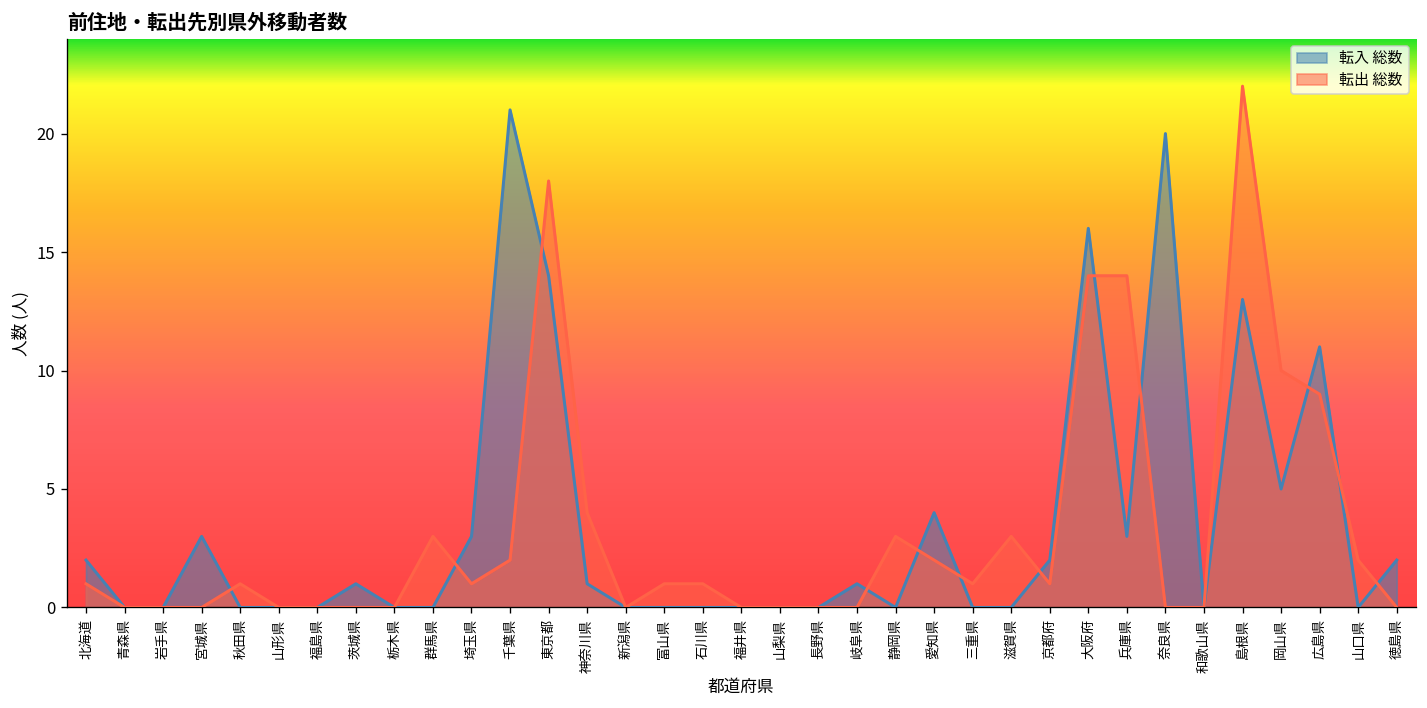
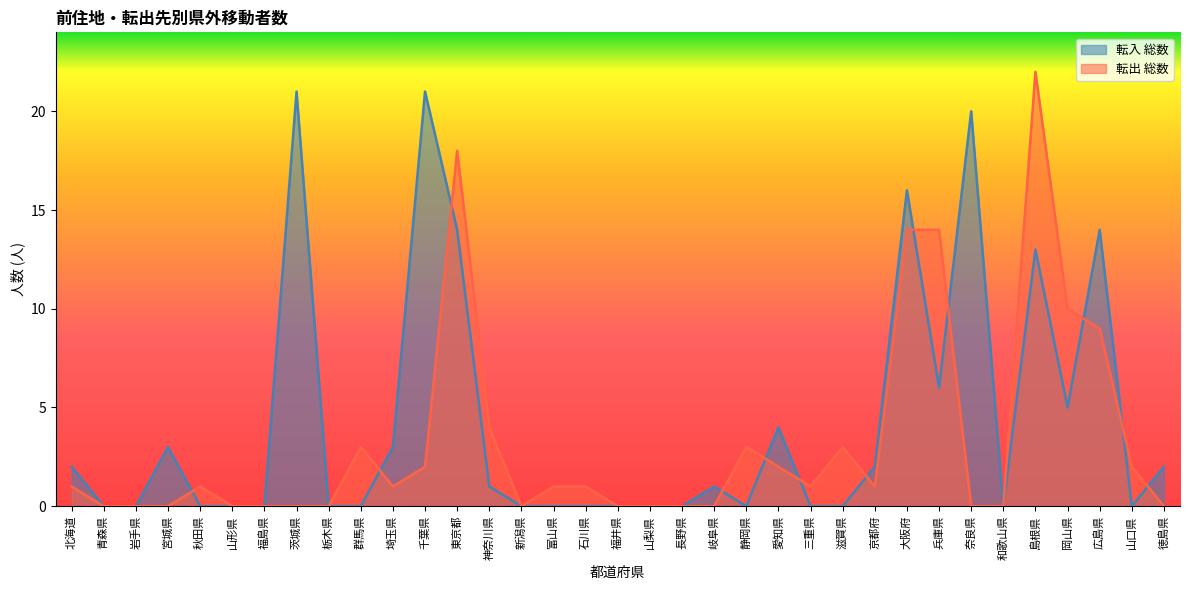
転入 総数, 茨城県: 1 -> 21
転入 総数, 兵庫県: 3 -> 6
転入 総数, 広島県: 11 -> 14
